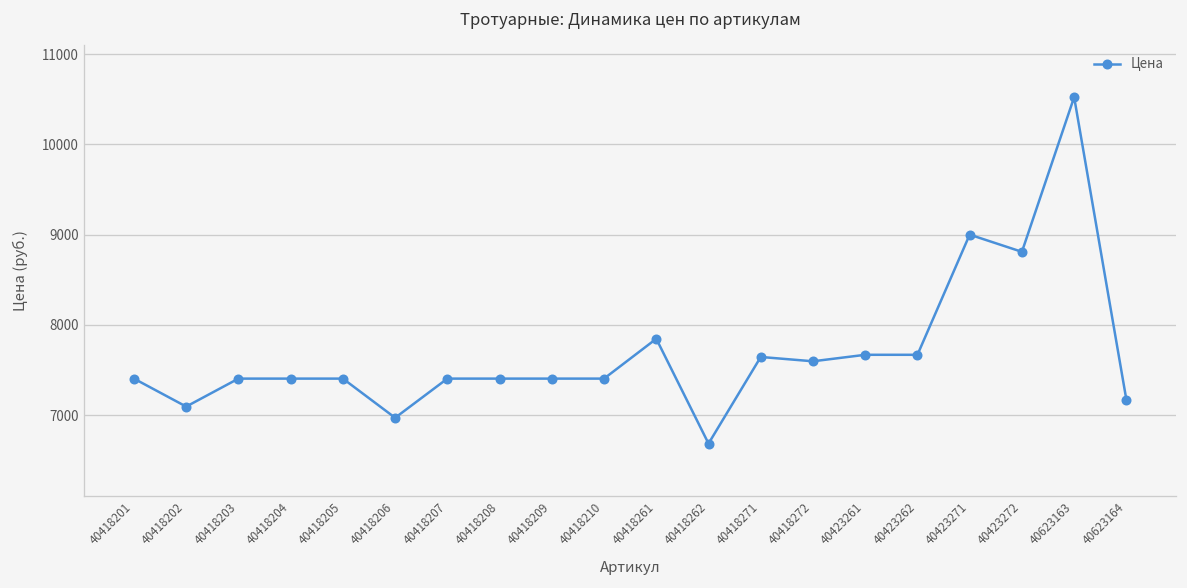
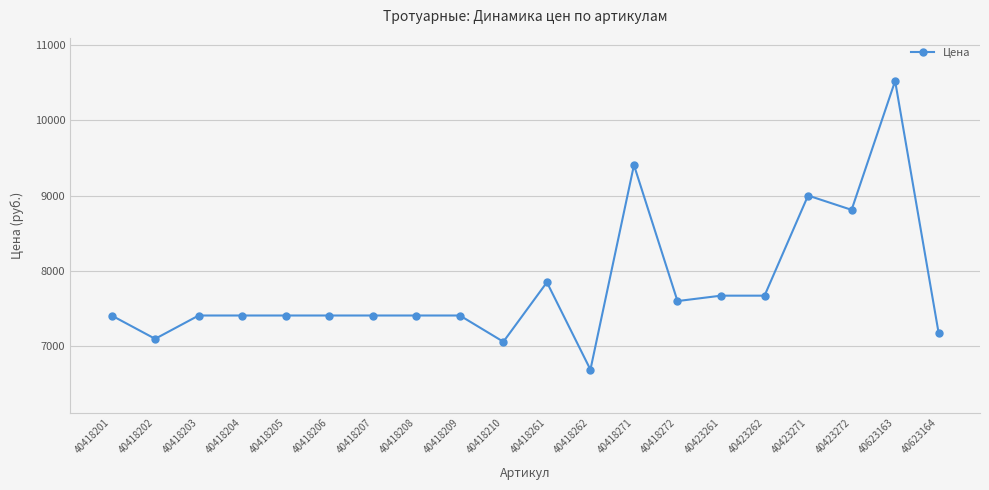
40418206: 7000 -> 7400
40418210: 7400 -> 7100
40418271: 7600 -> 9400
